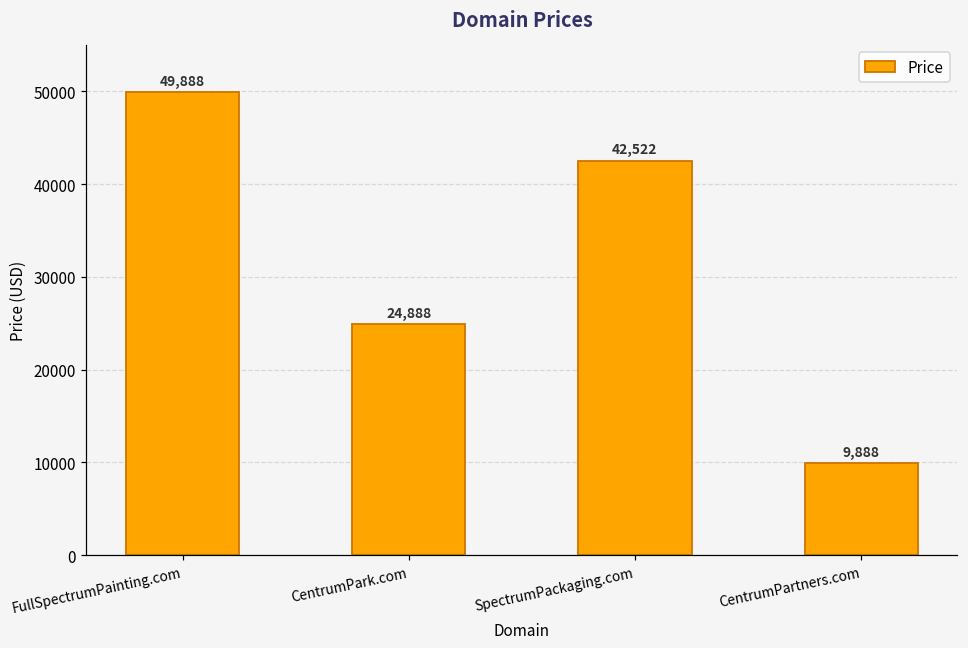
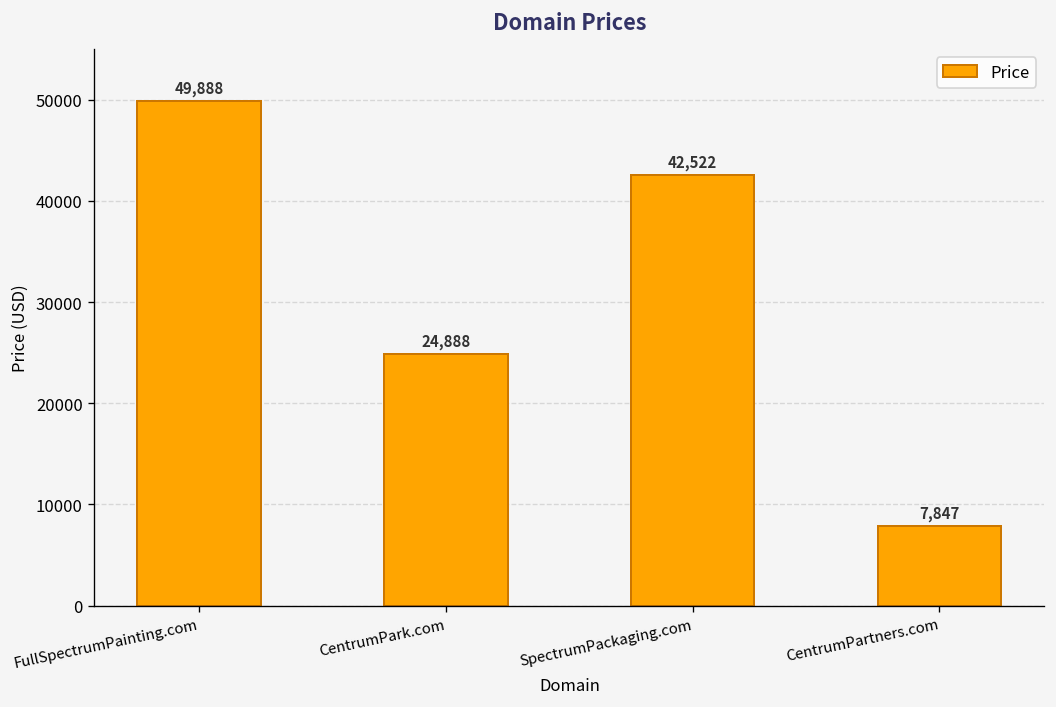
CentrumPartners.com: 9,888 -> 7,847
